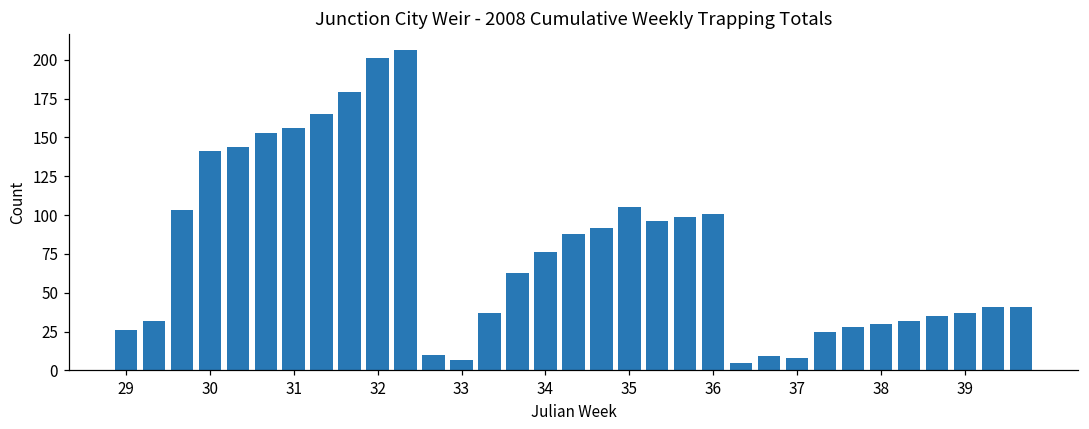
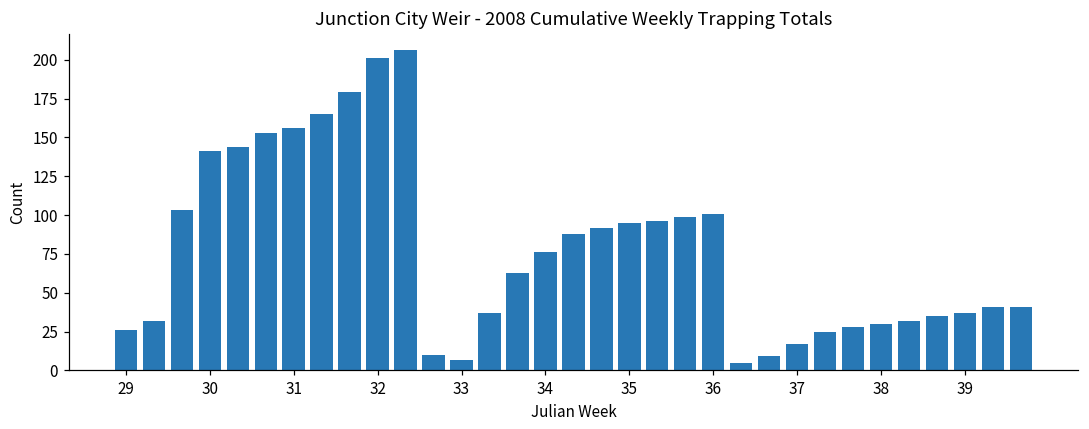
35: 105 -> 95
37: 8 -> 17
